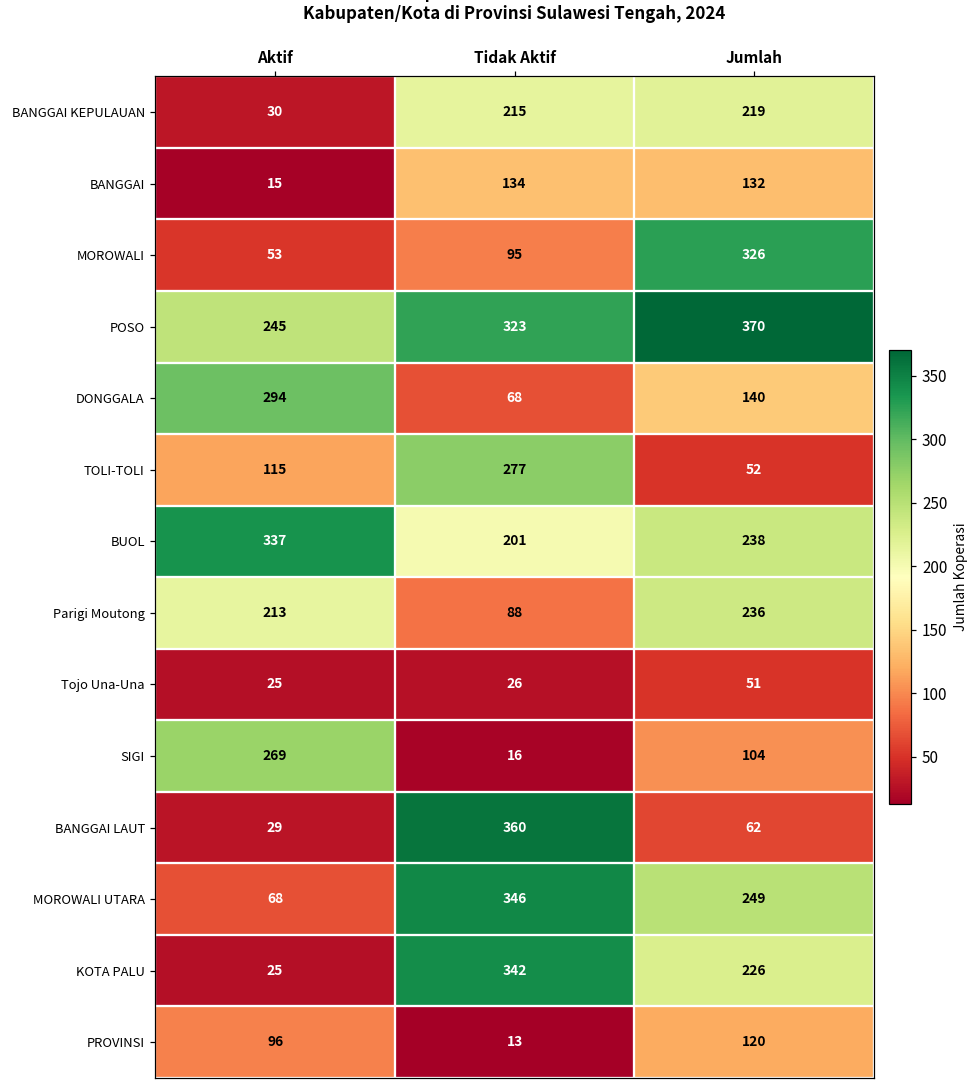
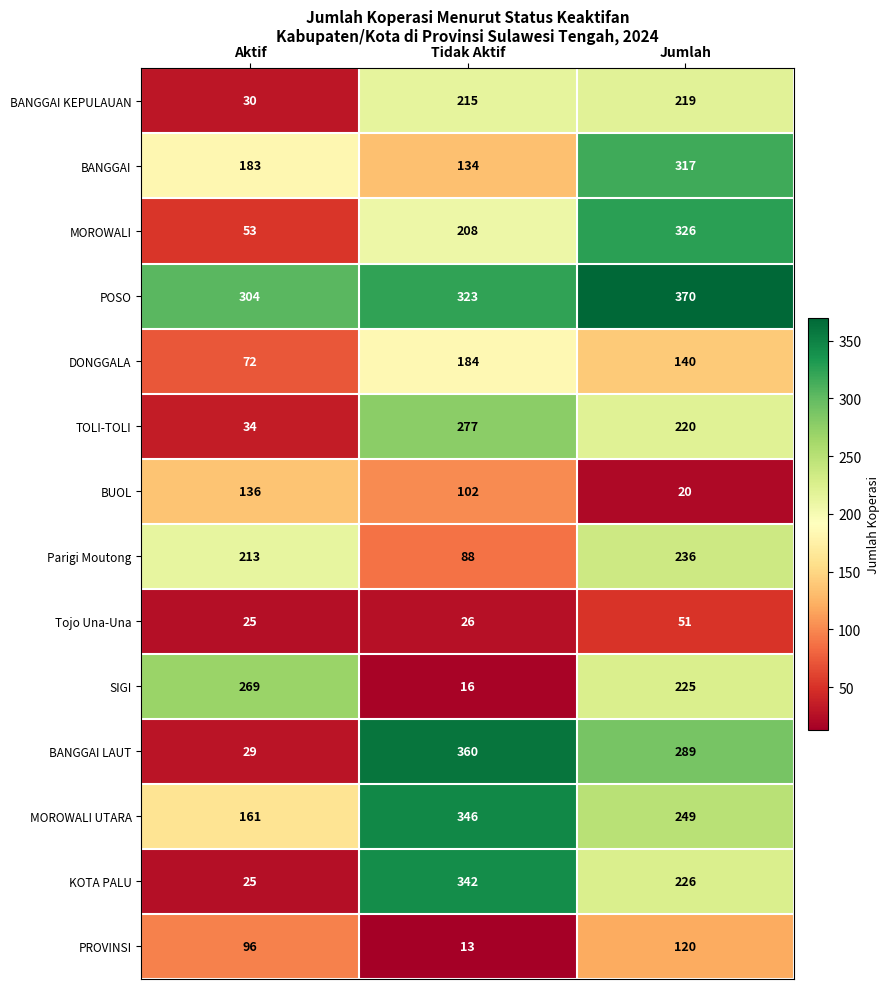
BANGGAI, Aktif: 15 -> 183
BANGGAI, Jumlah: 132 -> 317
MOROWALI, Tidak Aktif: 95 -> 208
POSO, Aktif: 245 -> 304
DONGGALA, Aktif: 294 -> 72
DONGGALA, Tidak Aktif: 68 -> 184
TOLI-TOLI, Aktif: 115 -> 34
TOLI-TOLI, Jumlah: 52 -> 220
BUOL, Aktif: 337 -> 136
BUOL, Tidak Aktif: 201 -> 102
BUOL, Jumlah: 238 -> 20
SIGI, Jumlah: 104 -> 225
BANGGAI LAUT, Jumlah: 62 -> 289
MOROWALI UTARA, Aktif: 68 -> 161
